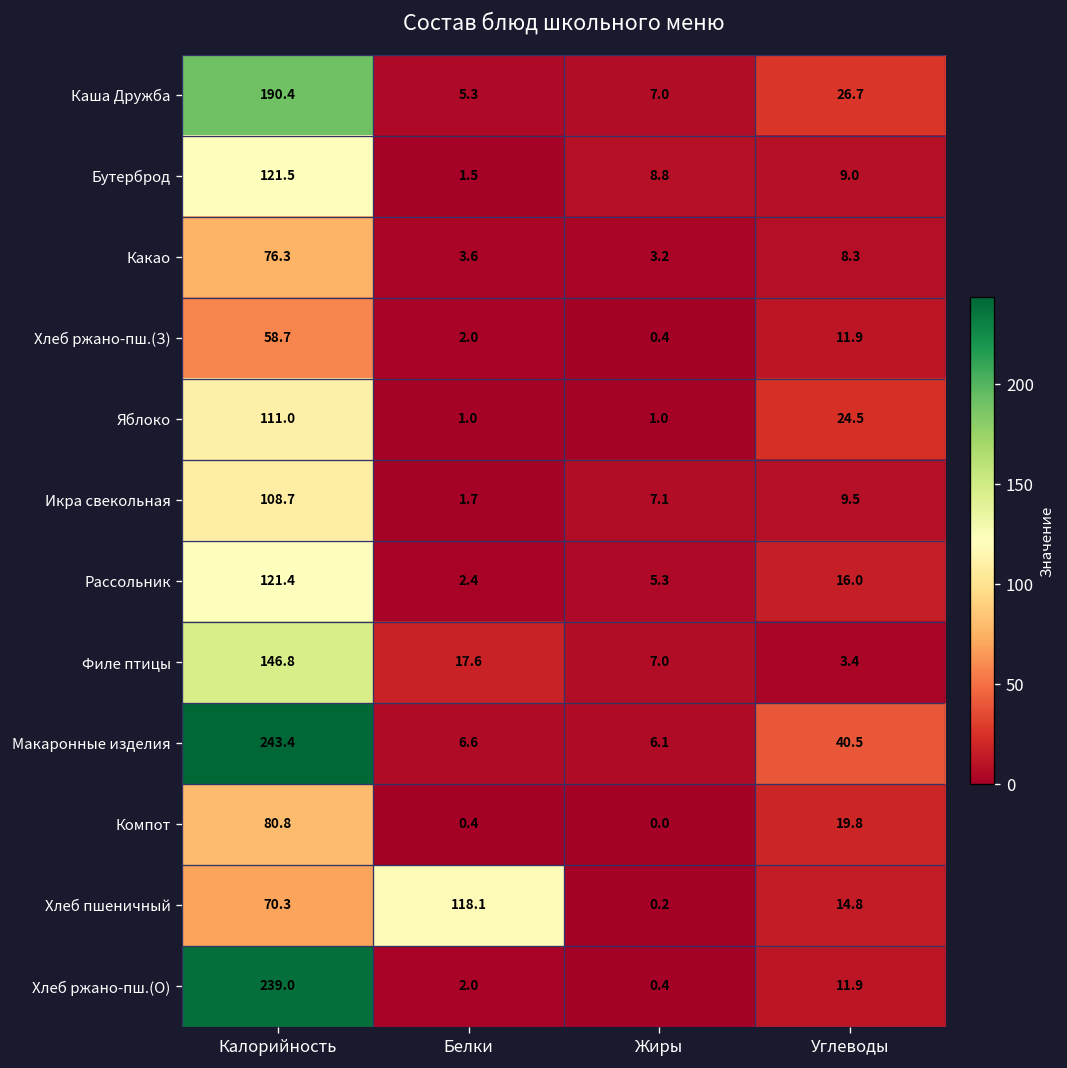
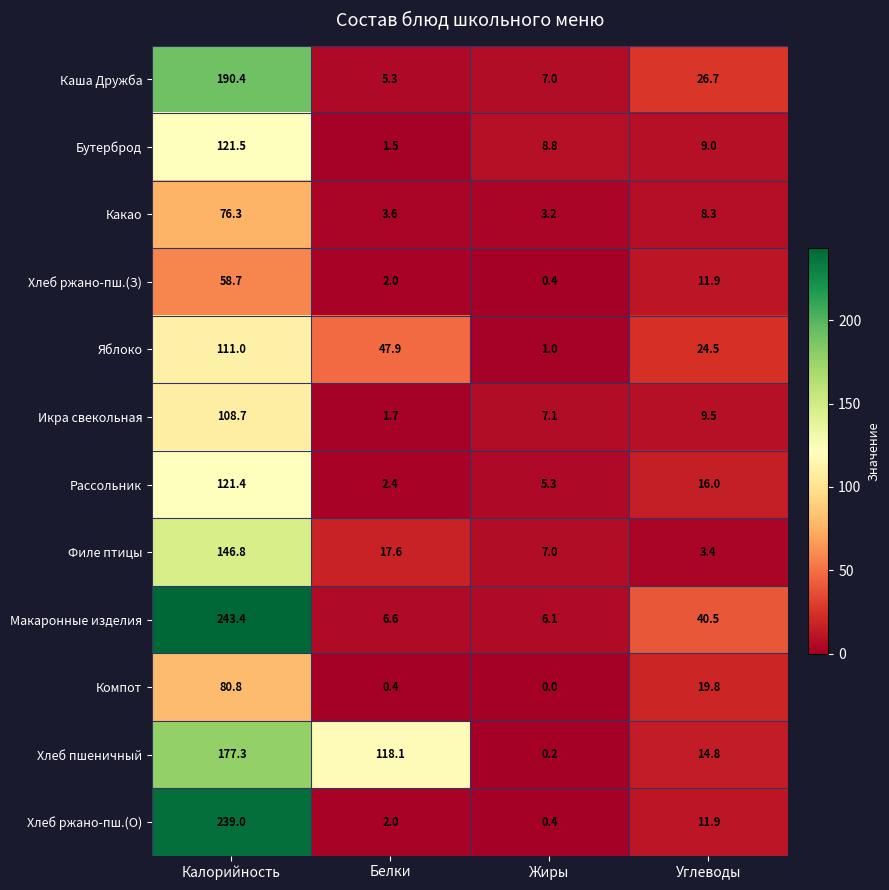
Яблоко, Белки: 1.0 -> 47.9
Хлеб пшеничный, Калорийность: 70.3 -> 177.3
